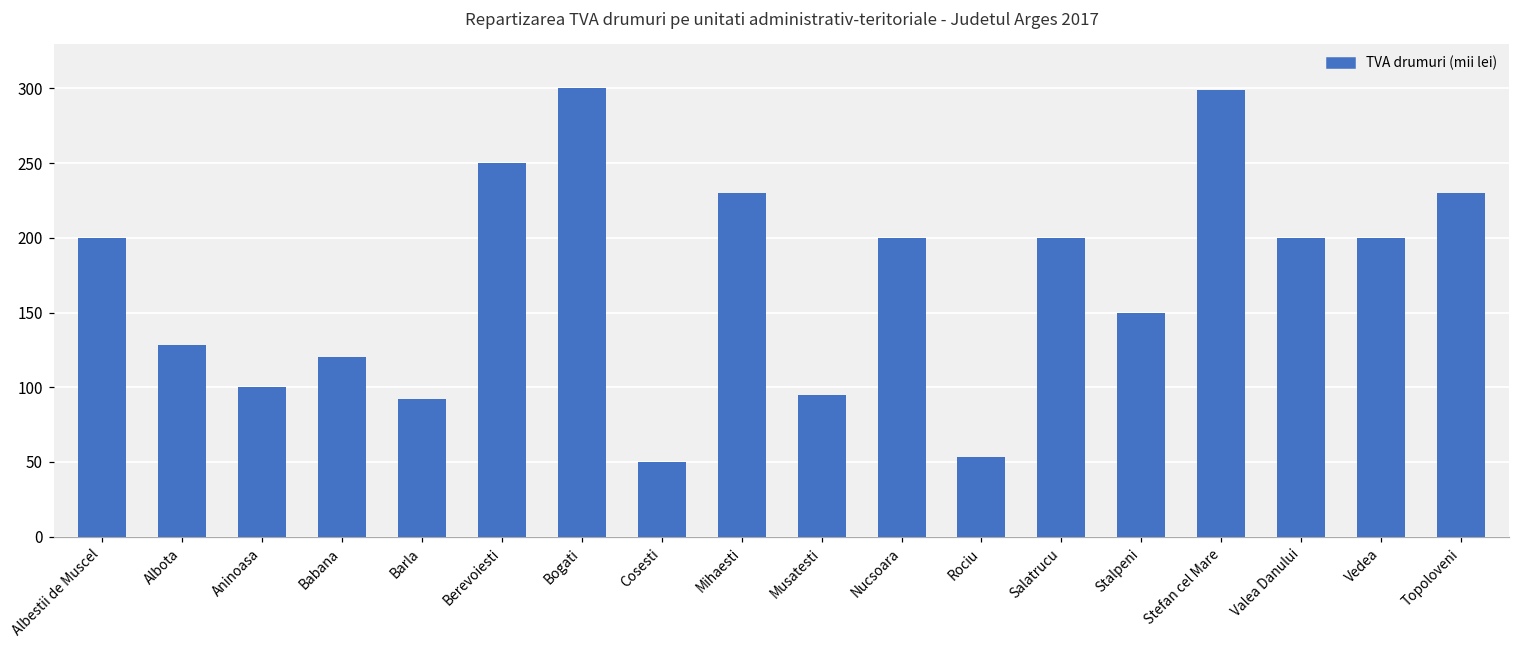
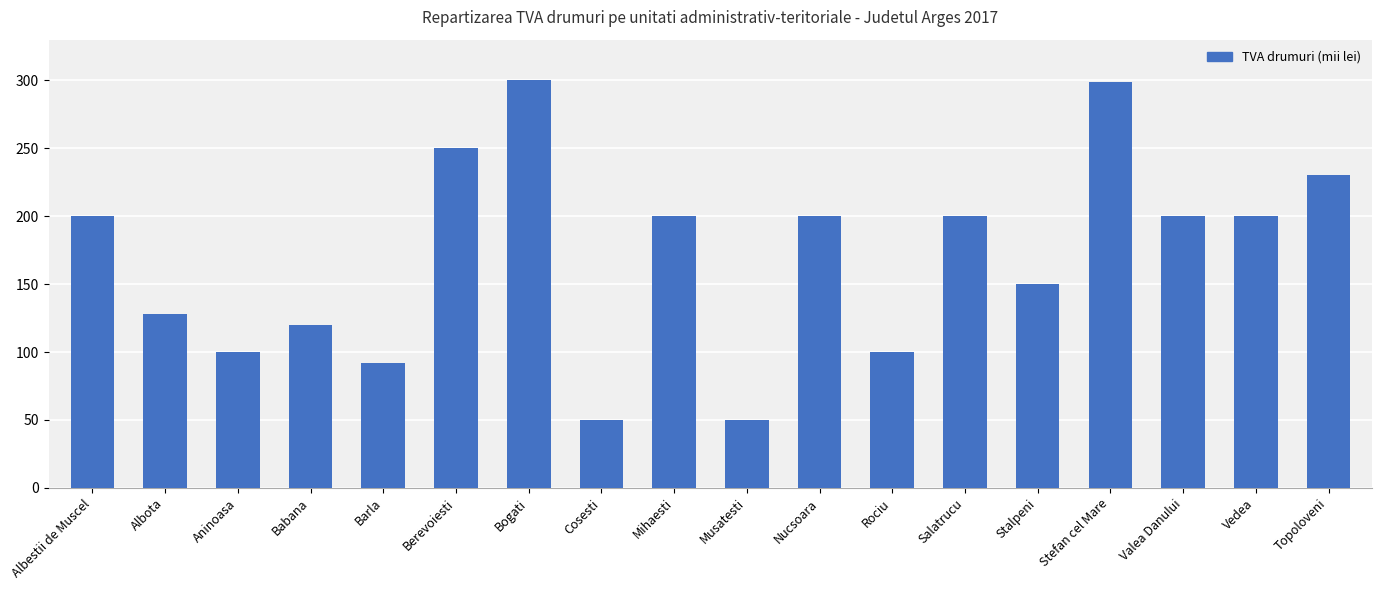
Mihaesti: 230 -> 200
Musatesti: 95 -> 50
Rociu: 53 -> 100
